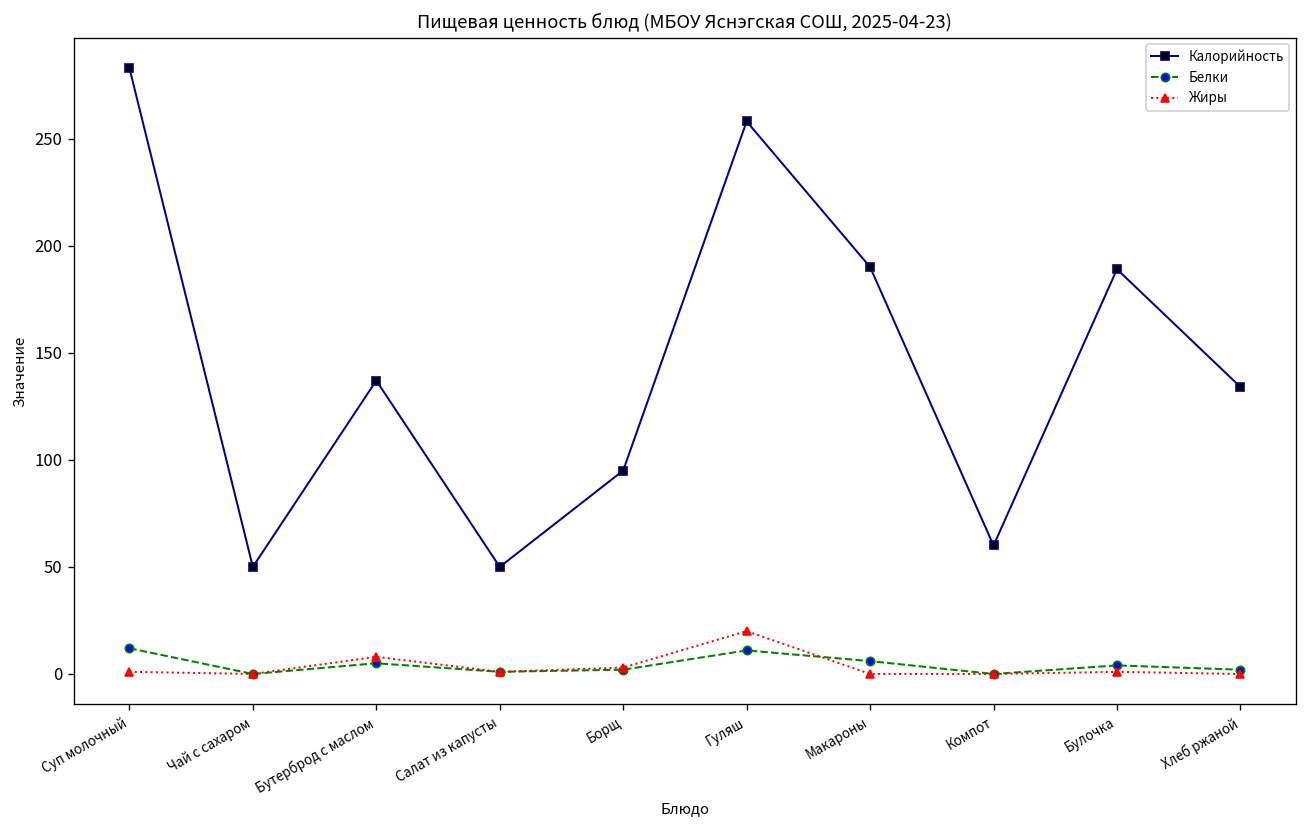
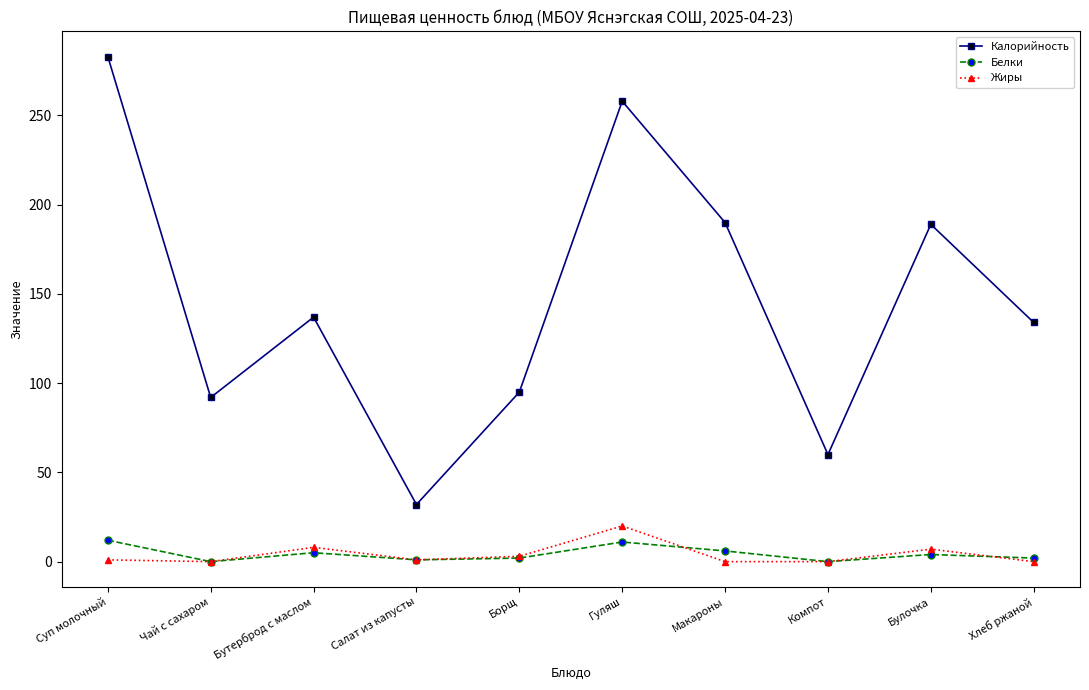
Калорийность, Чай с сахаром: 50 -> 92
Калорийность, Салат из капусты: 50 -> 32
Жиры, Булочка: 1 -> 7
